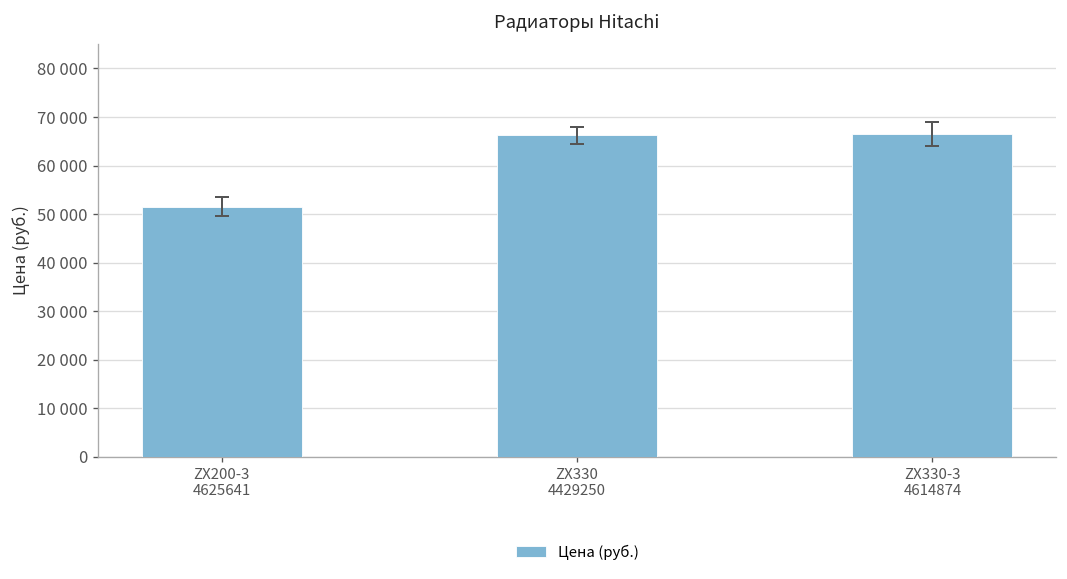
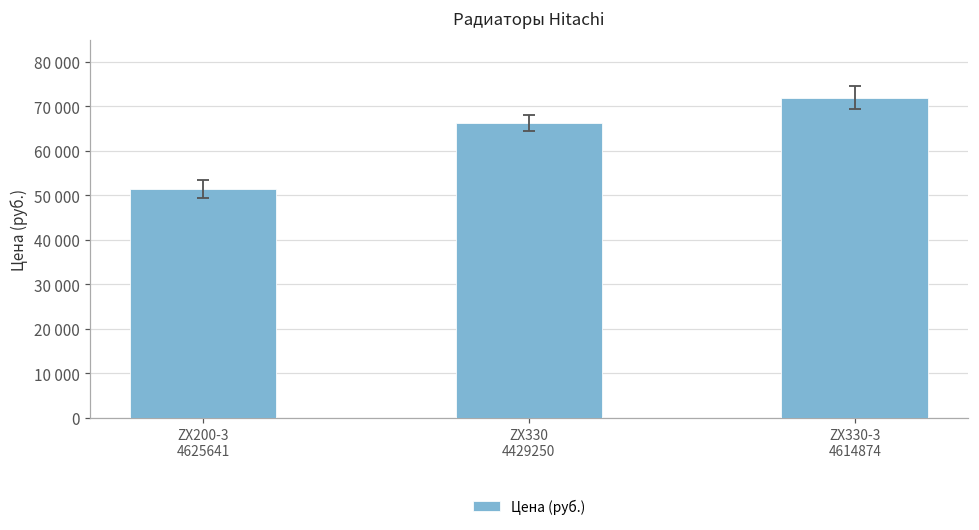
Цена (руб.), ZX330-3 4614874: 66000 -> 72000
